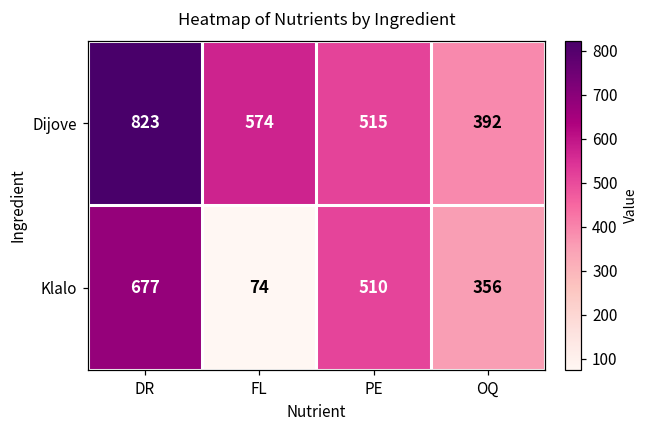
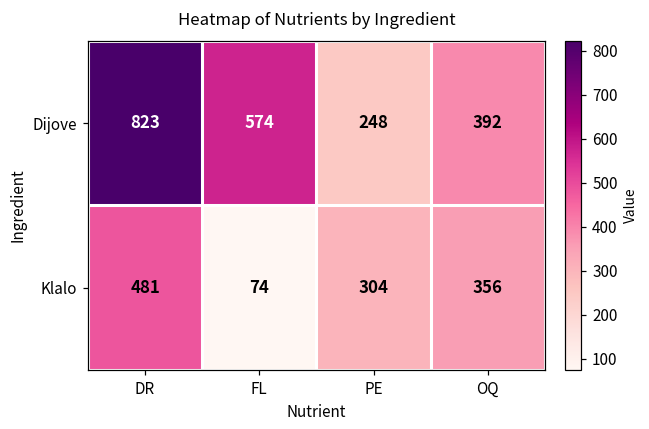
Dijove, PE: 515 -> 248
Klalo, DR: 677 -> 481
Klalo, PE: 510 -> 304
